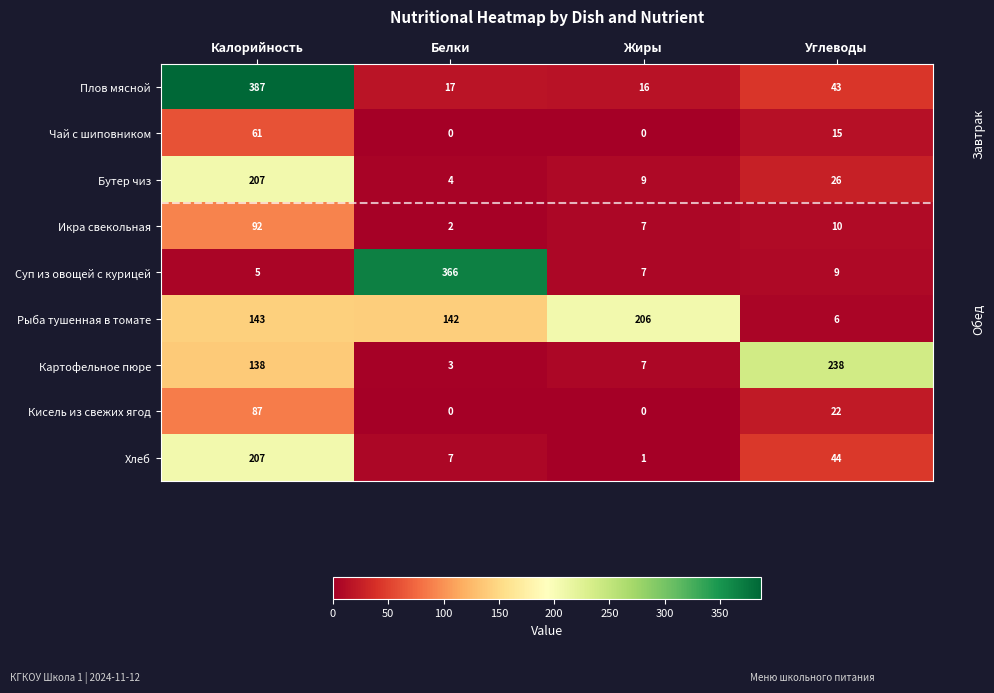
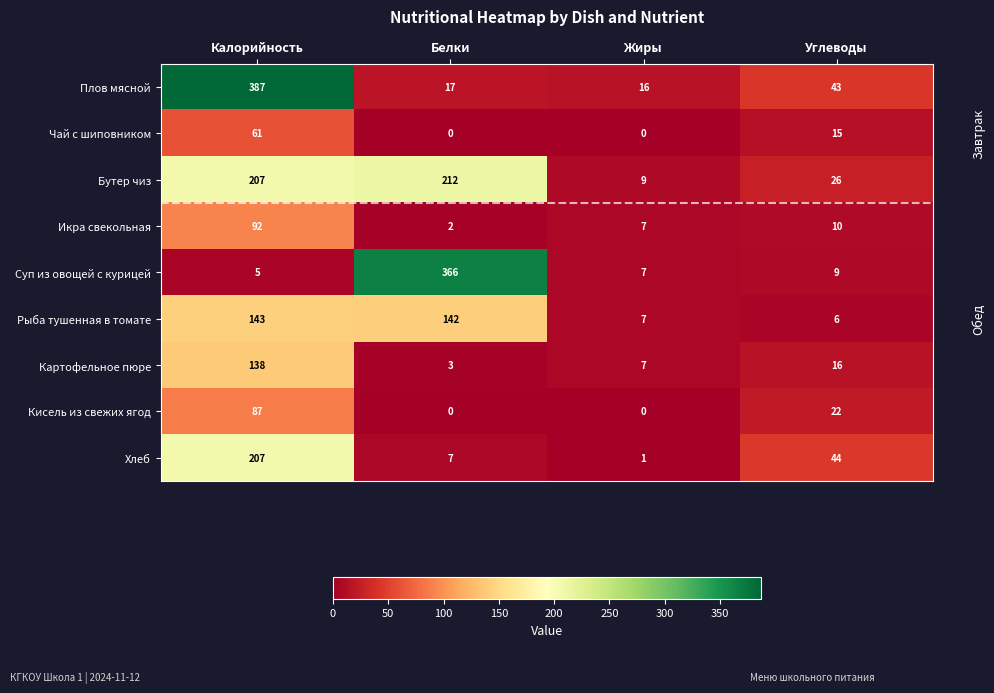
Бутер чиз, Белки: 4 -> 212
Рыба тушенная в томате, Жиры: 206 -> 7
Картофельное пюре, Углеводы: 238 -> 16
